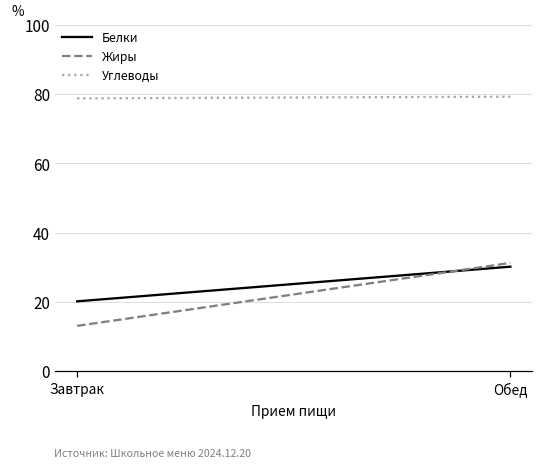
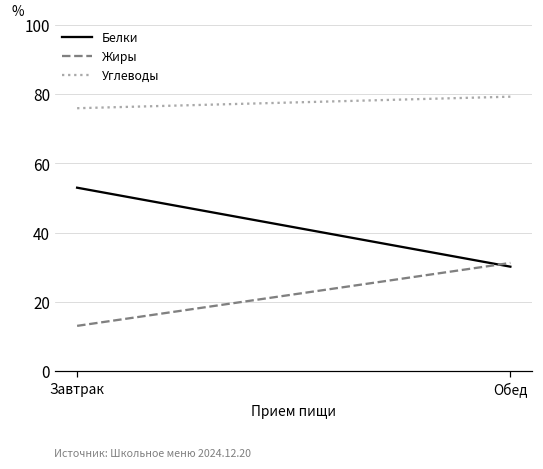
Белки, Завтрак: 20 -> 53
Углеводы, Завтрак: 79 -> 76
